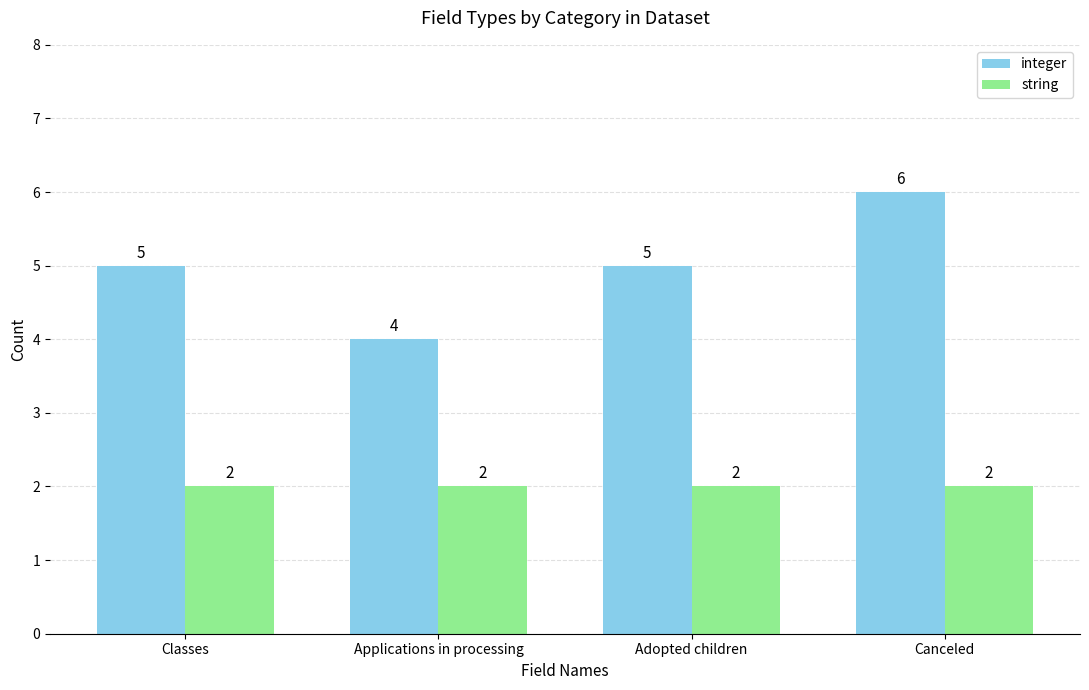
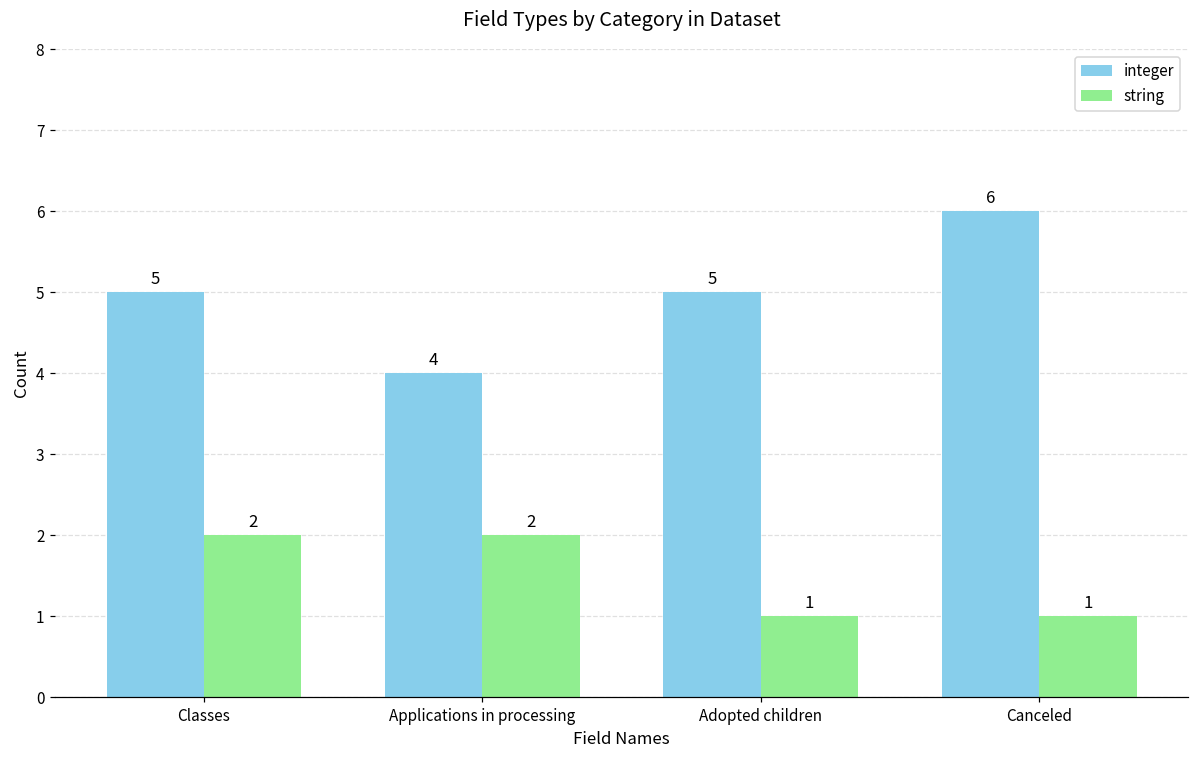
string, Adopted children: 2 -> 1
string, Canceled: 2 -> 1
